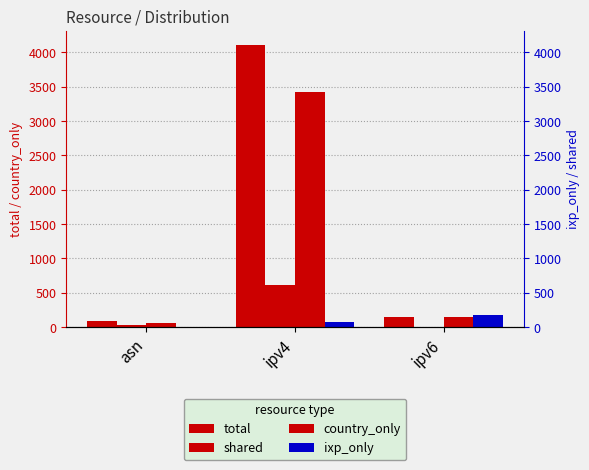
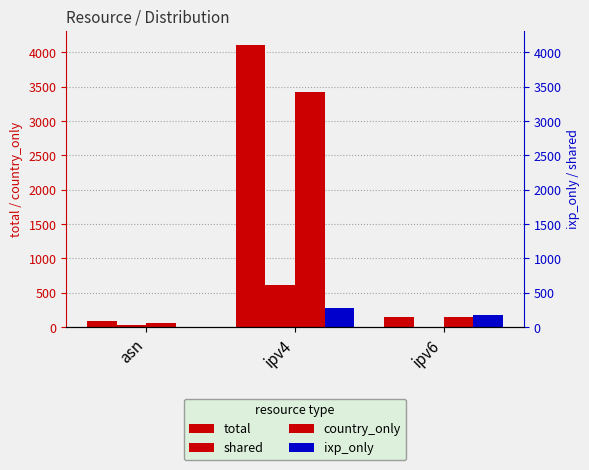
ixp_only, ipv4: 100 -> 300
